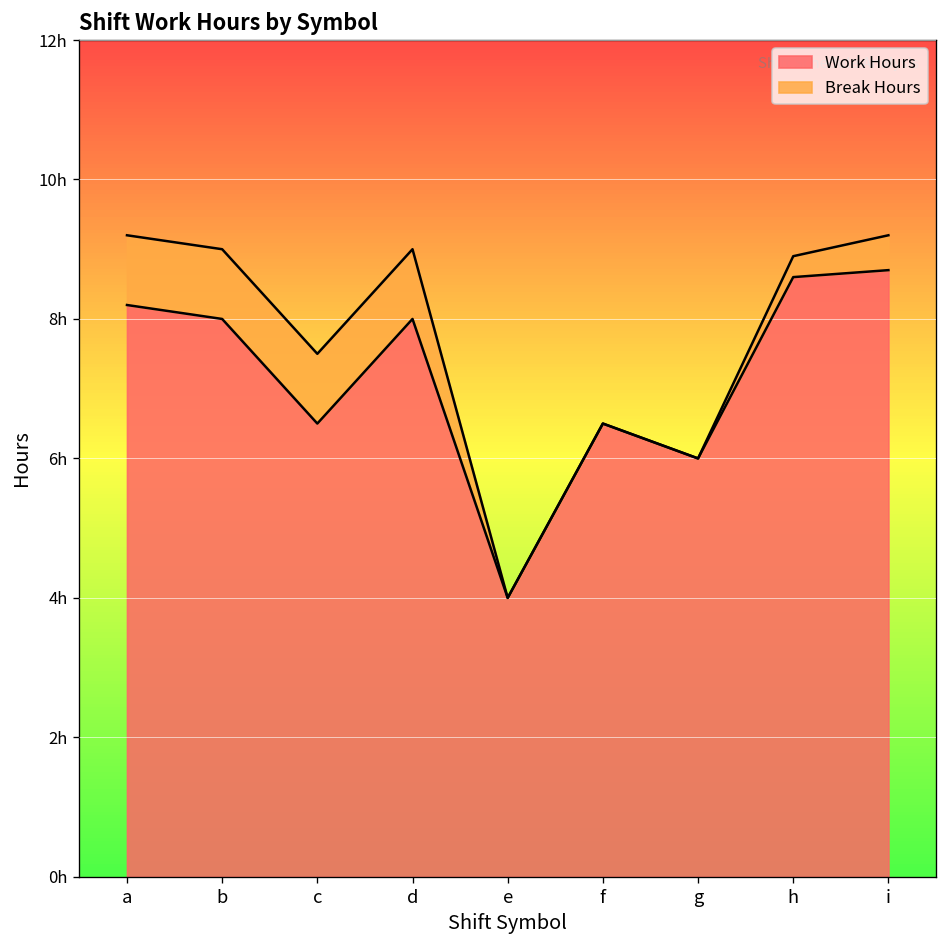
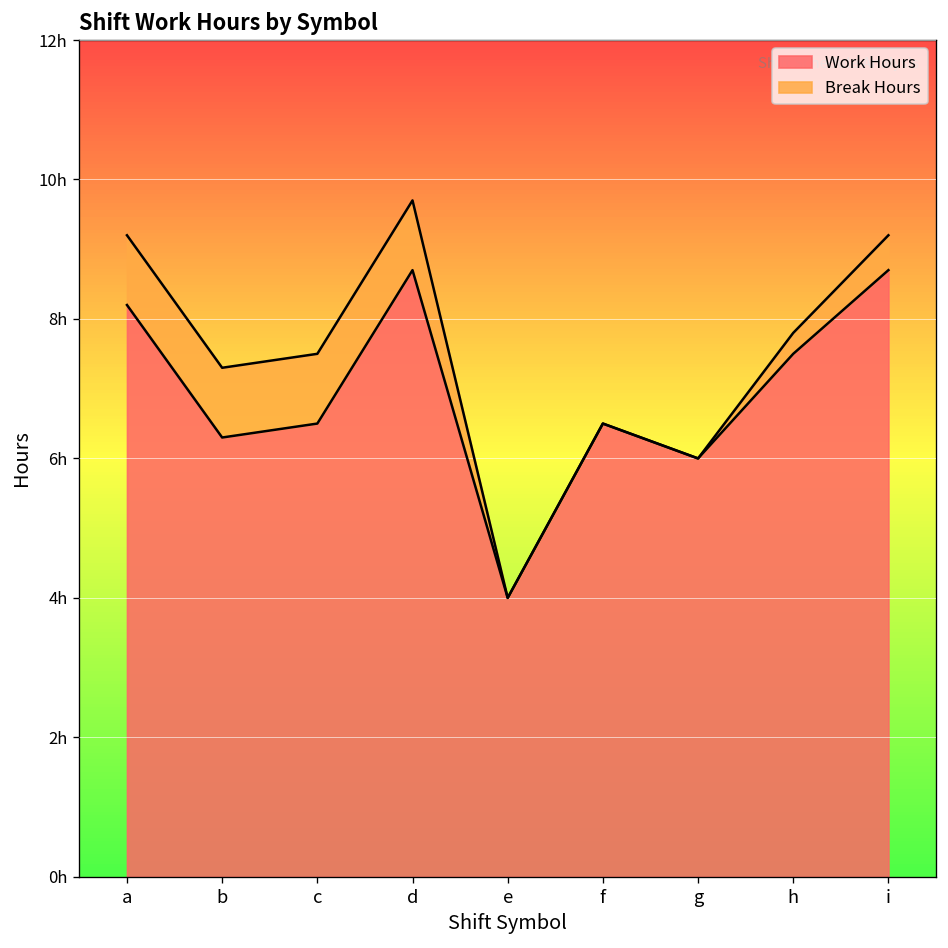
Work Hours, b: 8.0h -> 6.3h
Work Hours, d: 8.0h -> 8.7h
Work Hours, h: 8.6h -> 7.5h
